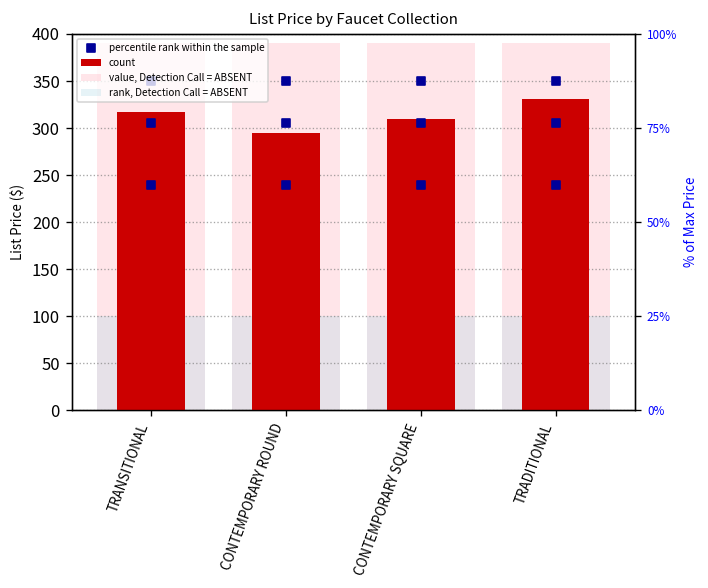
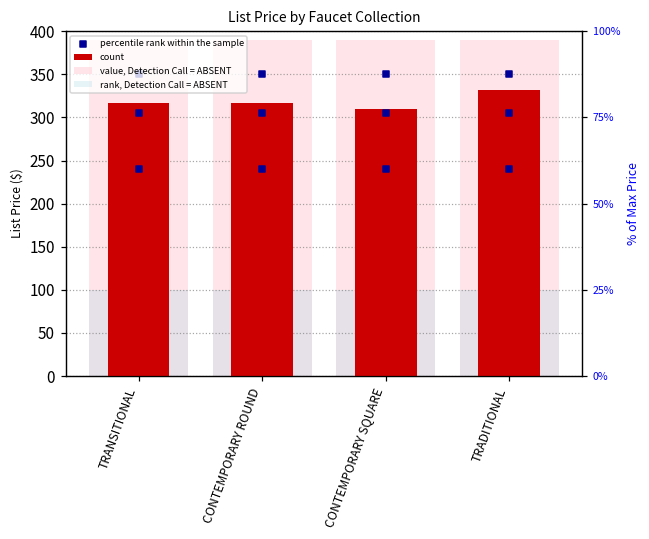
count, CONTEMPORARY ROUND: 290 -> 320
